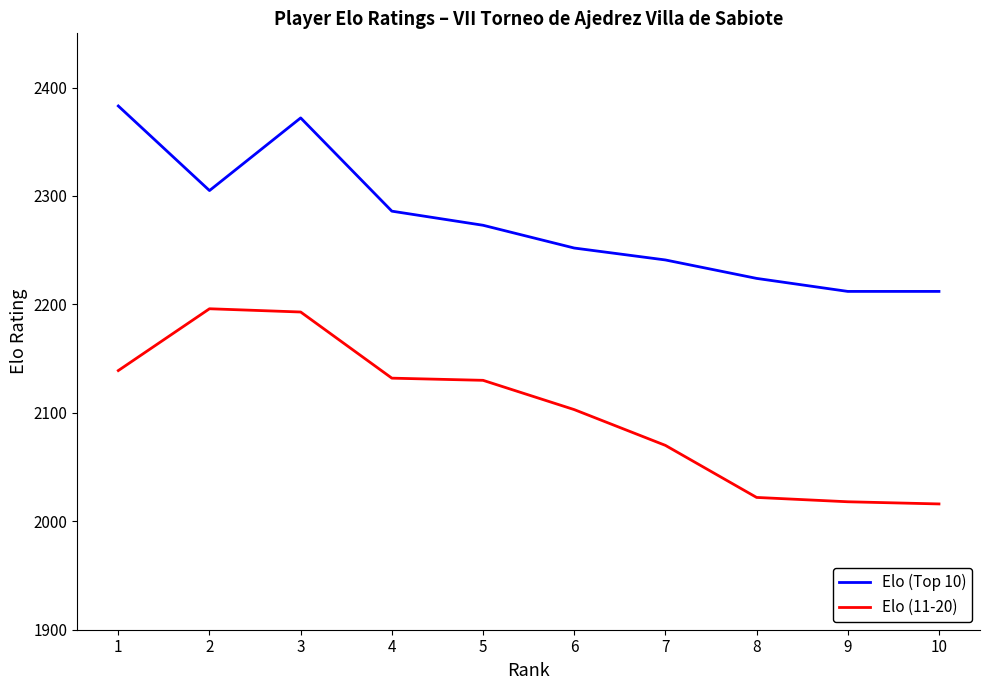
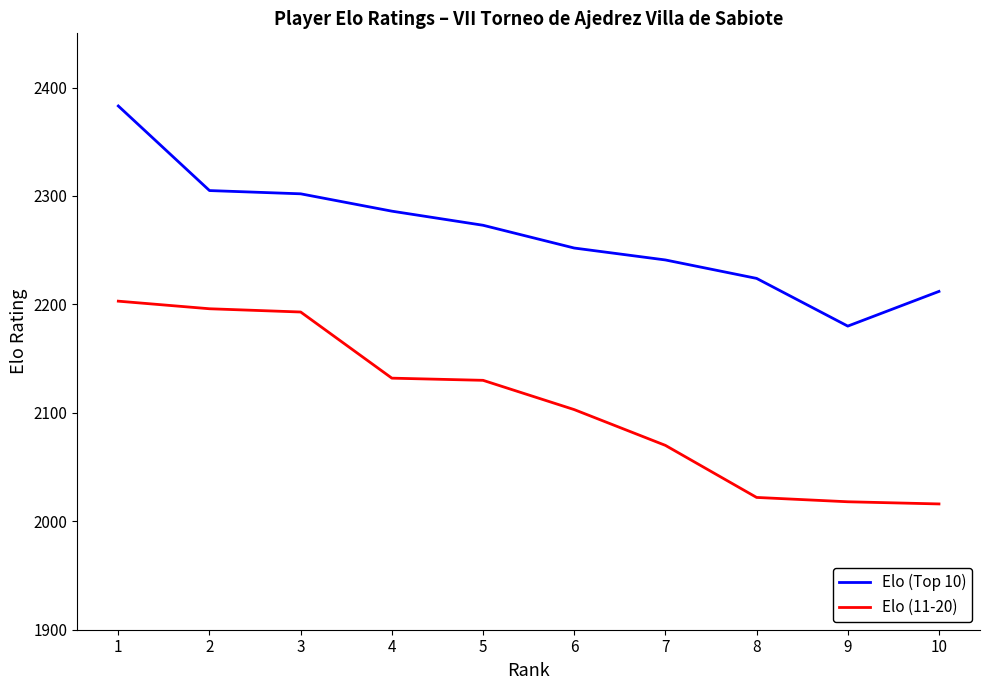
Elo (11-20), 1: 2139 -> 2203
Elo (Top 10), 3: 2372 -> 2302
Elo (Top 10), 9: 2212 -> 2180
